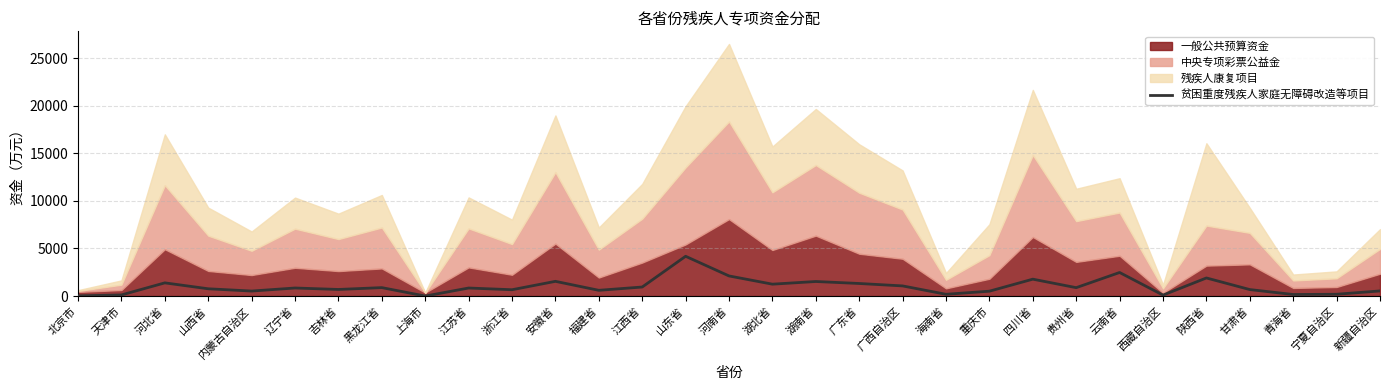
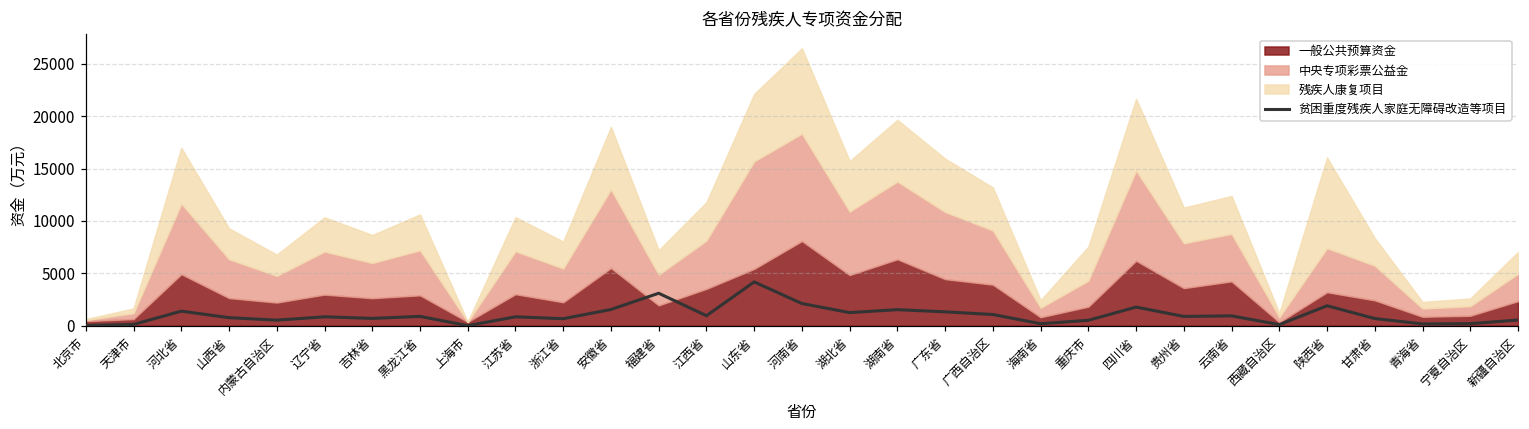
贫困重度残疾人家庭无障碍改造等项目, 福建省: 1000 -> 3000
中央专项彩票公益金, 山东省: 8000 -> 10000
贫困重度残疾人家庭无障碍改造等项目, 云南省: 2000 -> 1000
一般公共预算资金, 甘肃省: 3000 -> 2000
